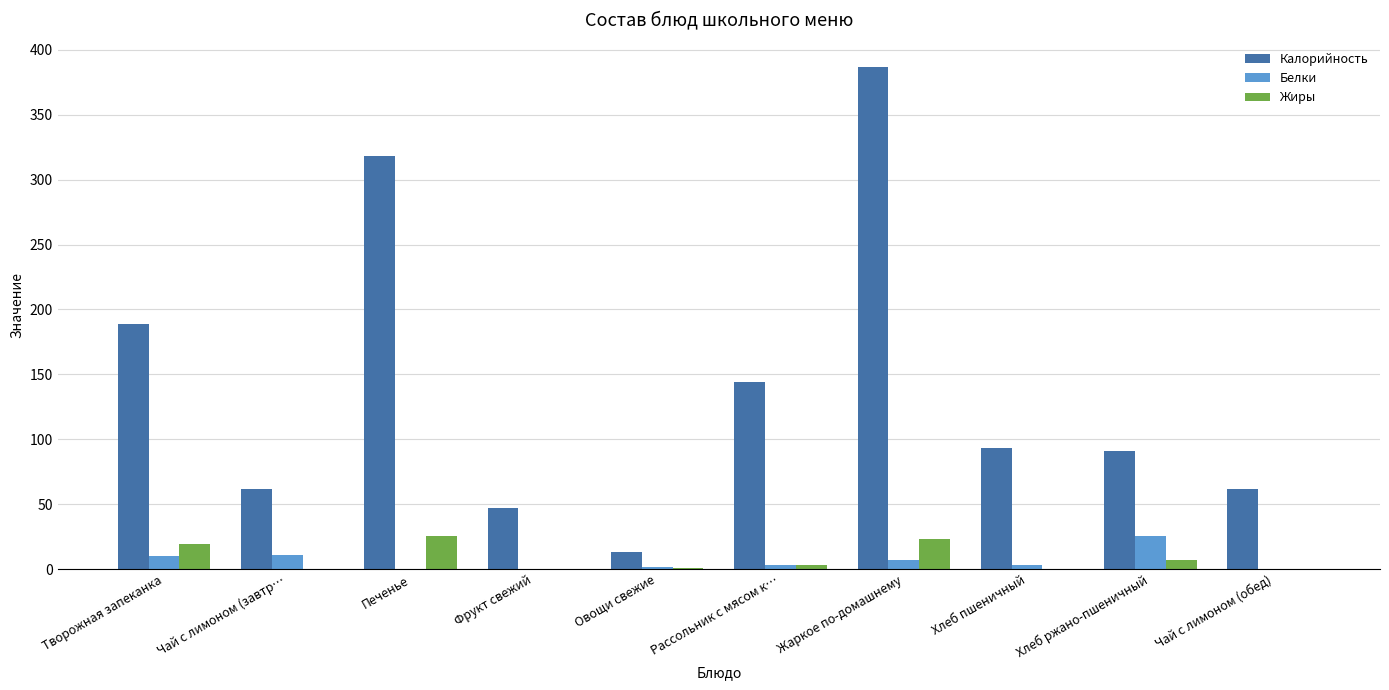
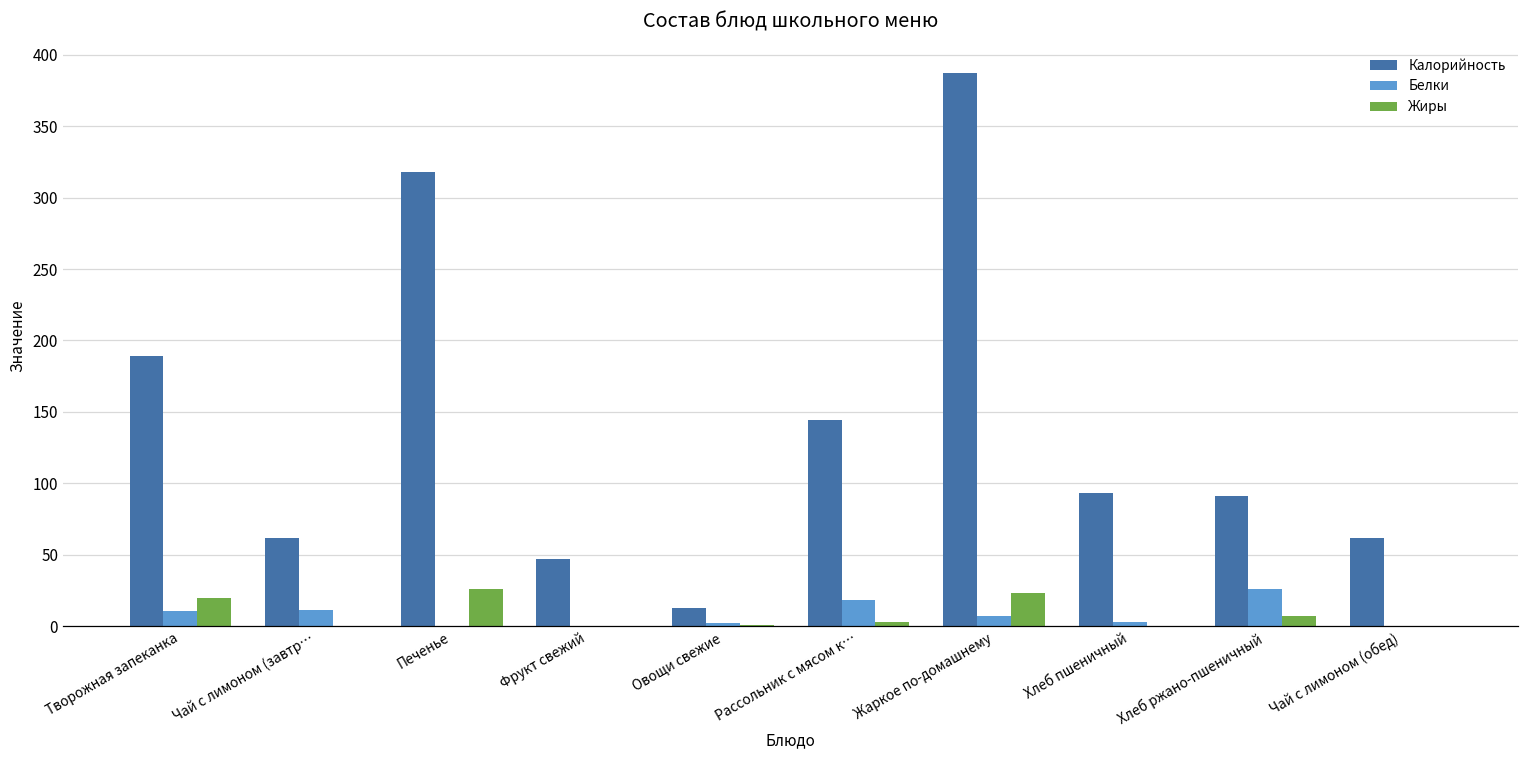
Белки, Рассольник с мясом к…: 3 -> 18
